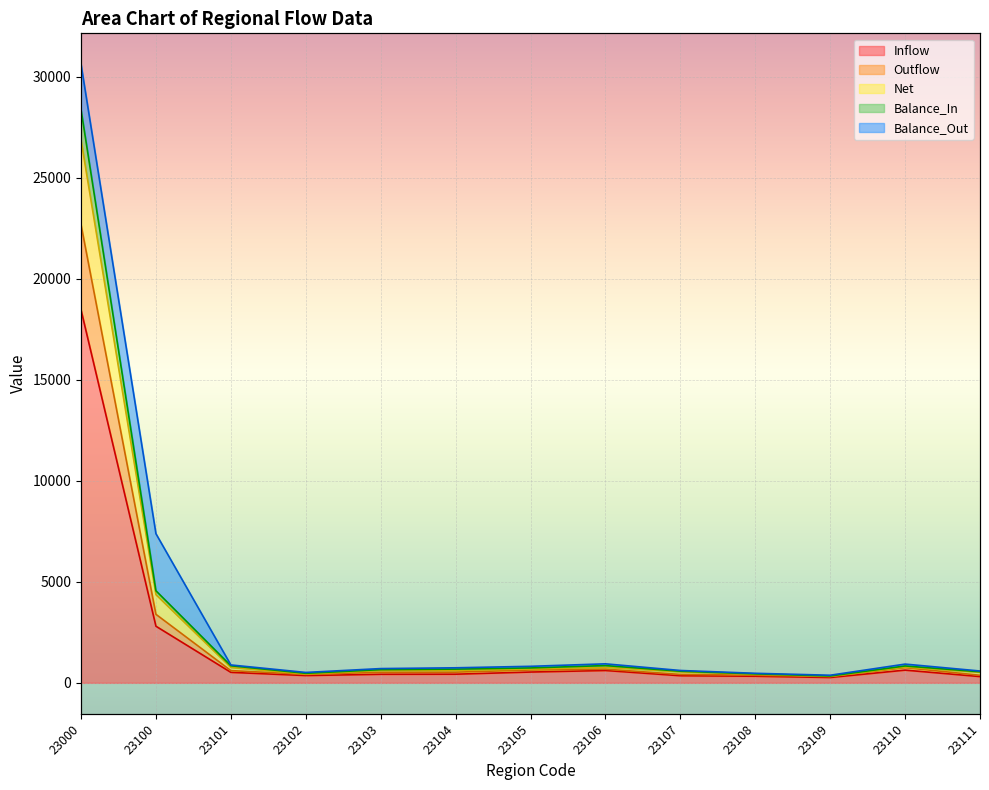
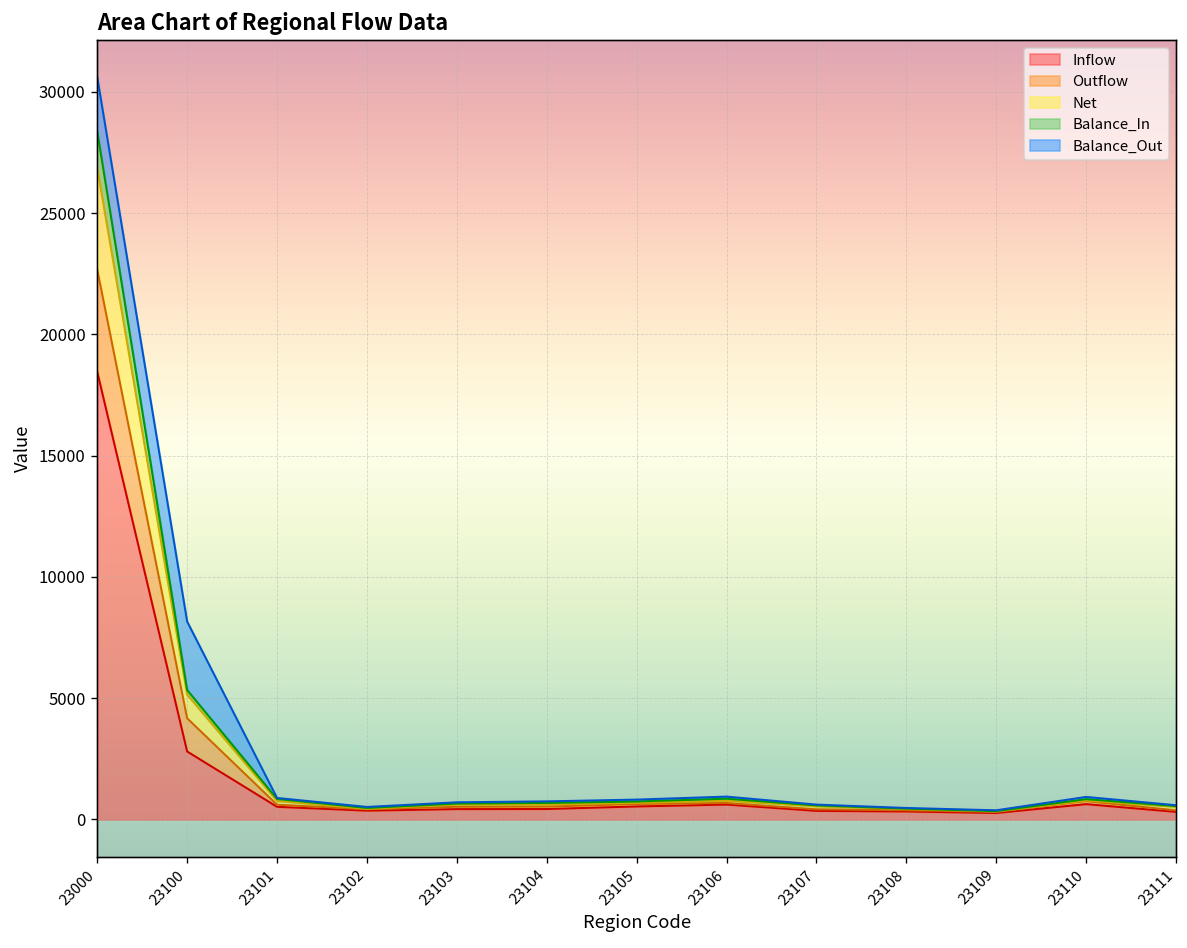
Outflow, 23100: 600 -> 1400
